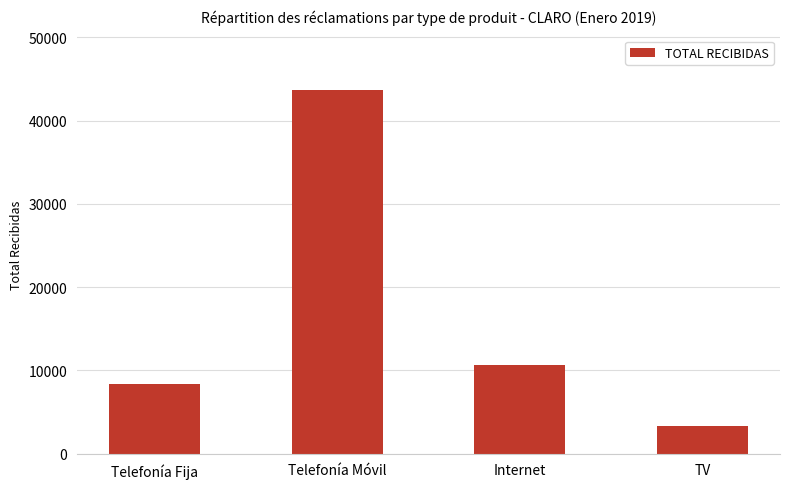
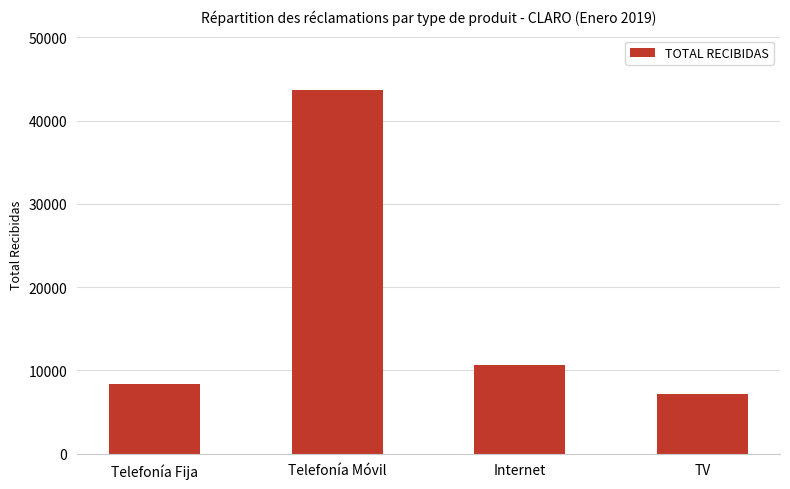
TV: 3000 -> 7000
